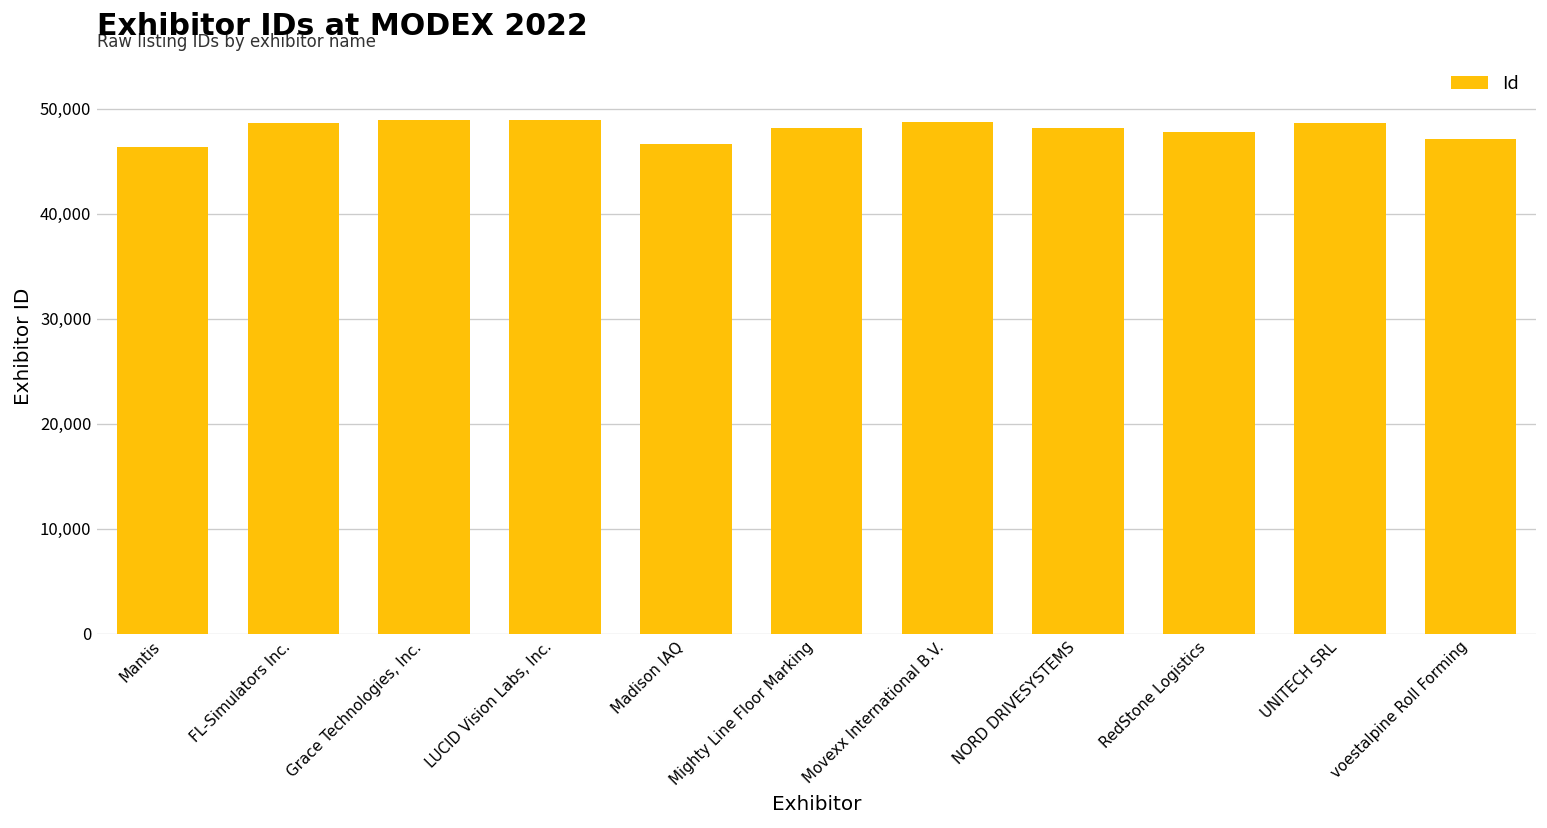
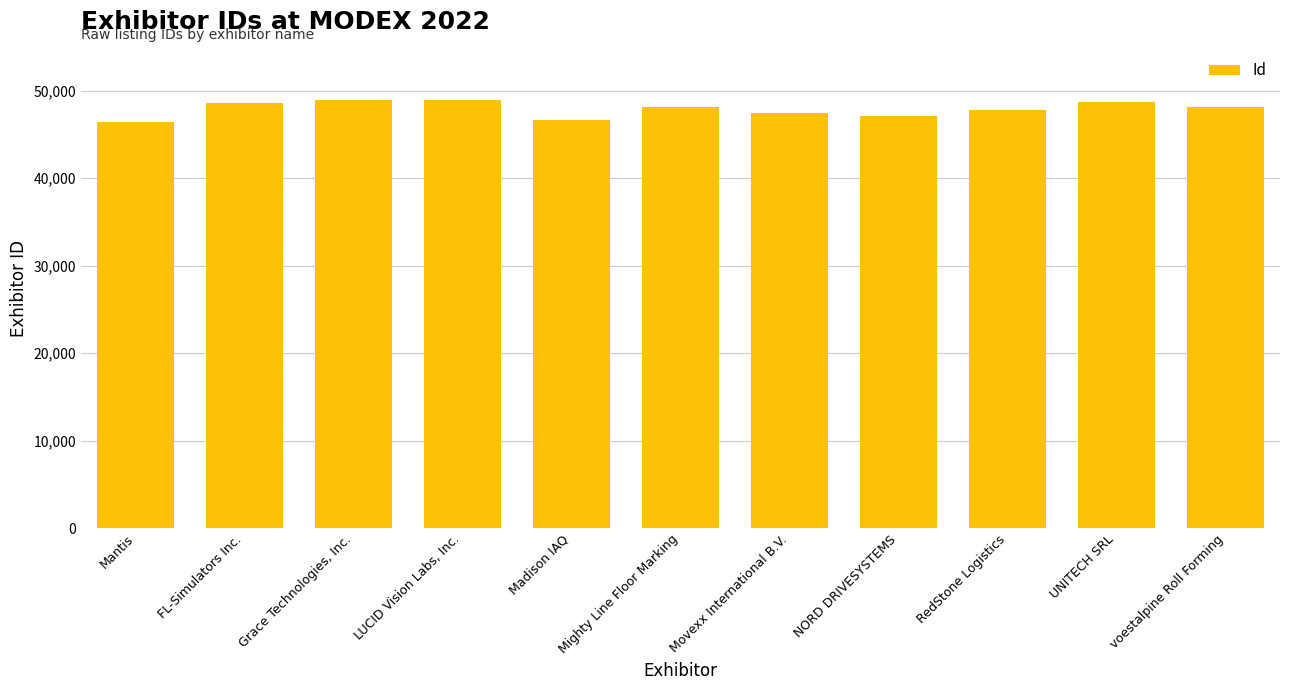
Movexx International B.V.: 49,000 -> 47,000
NORD DRIVESYSTEMS: 48,000 -> 47,000
voestalpine Roll Forming: 47,000 -> 48,000
